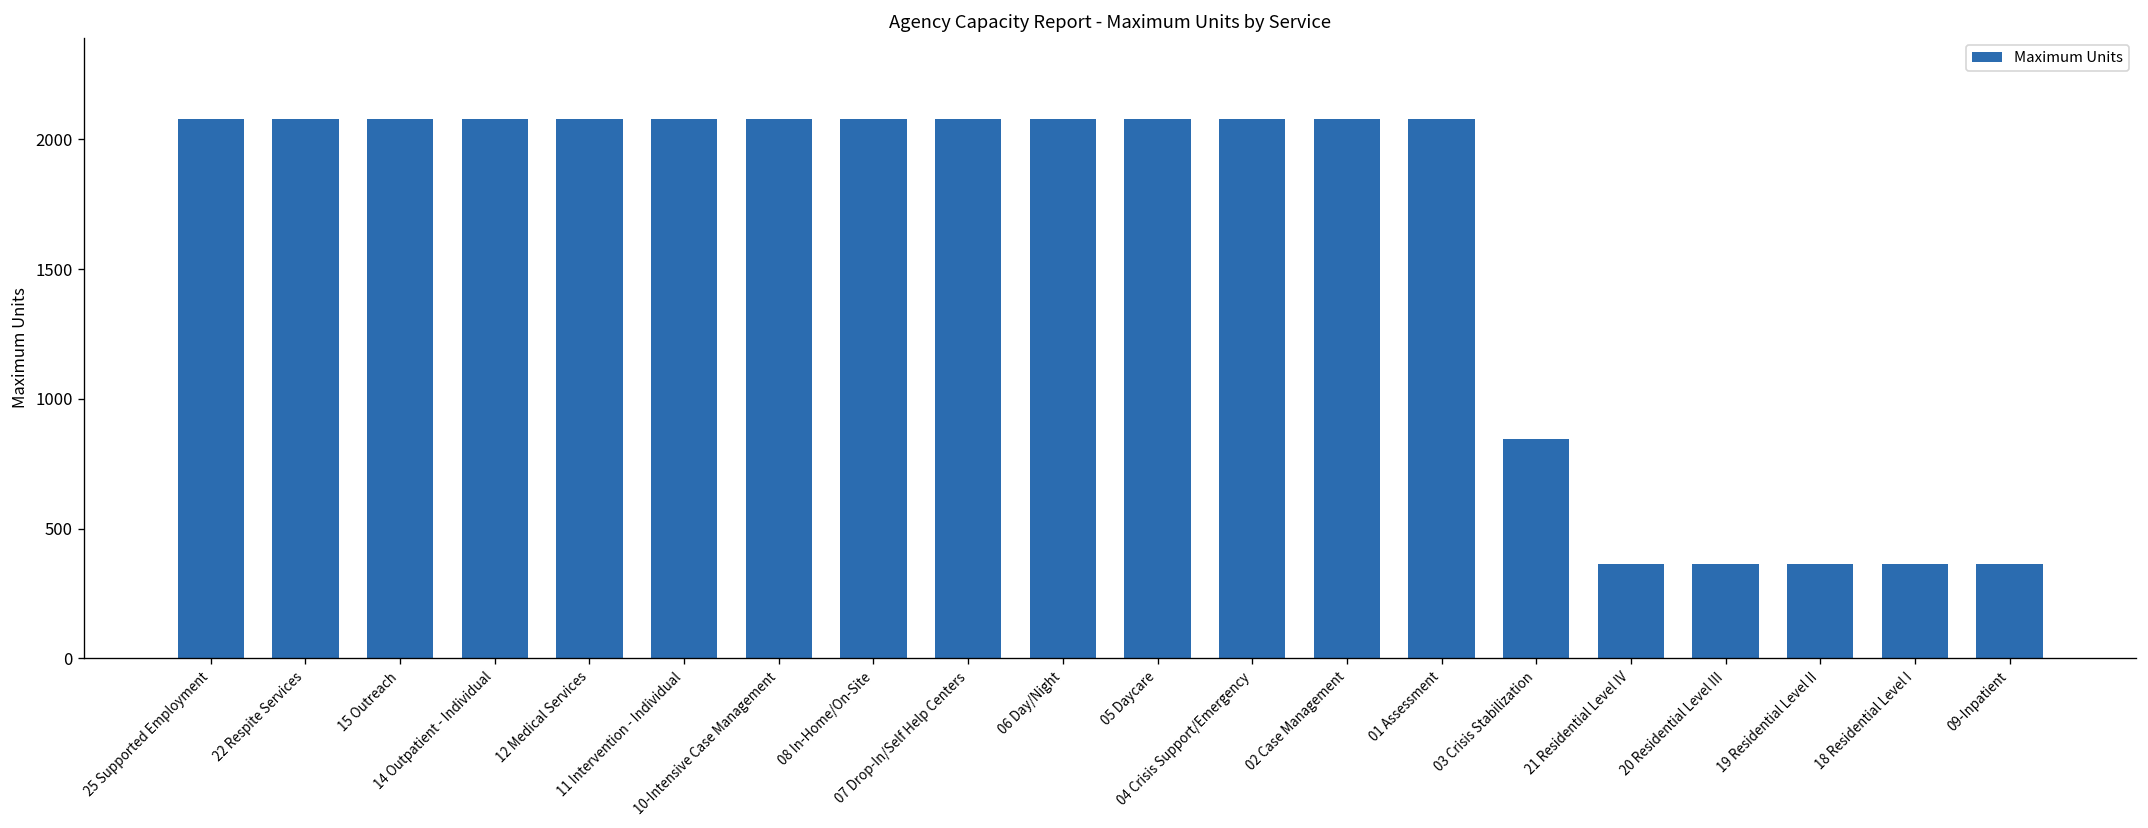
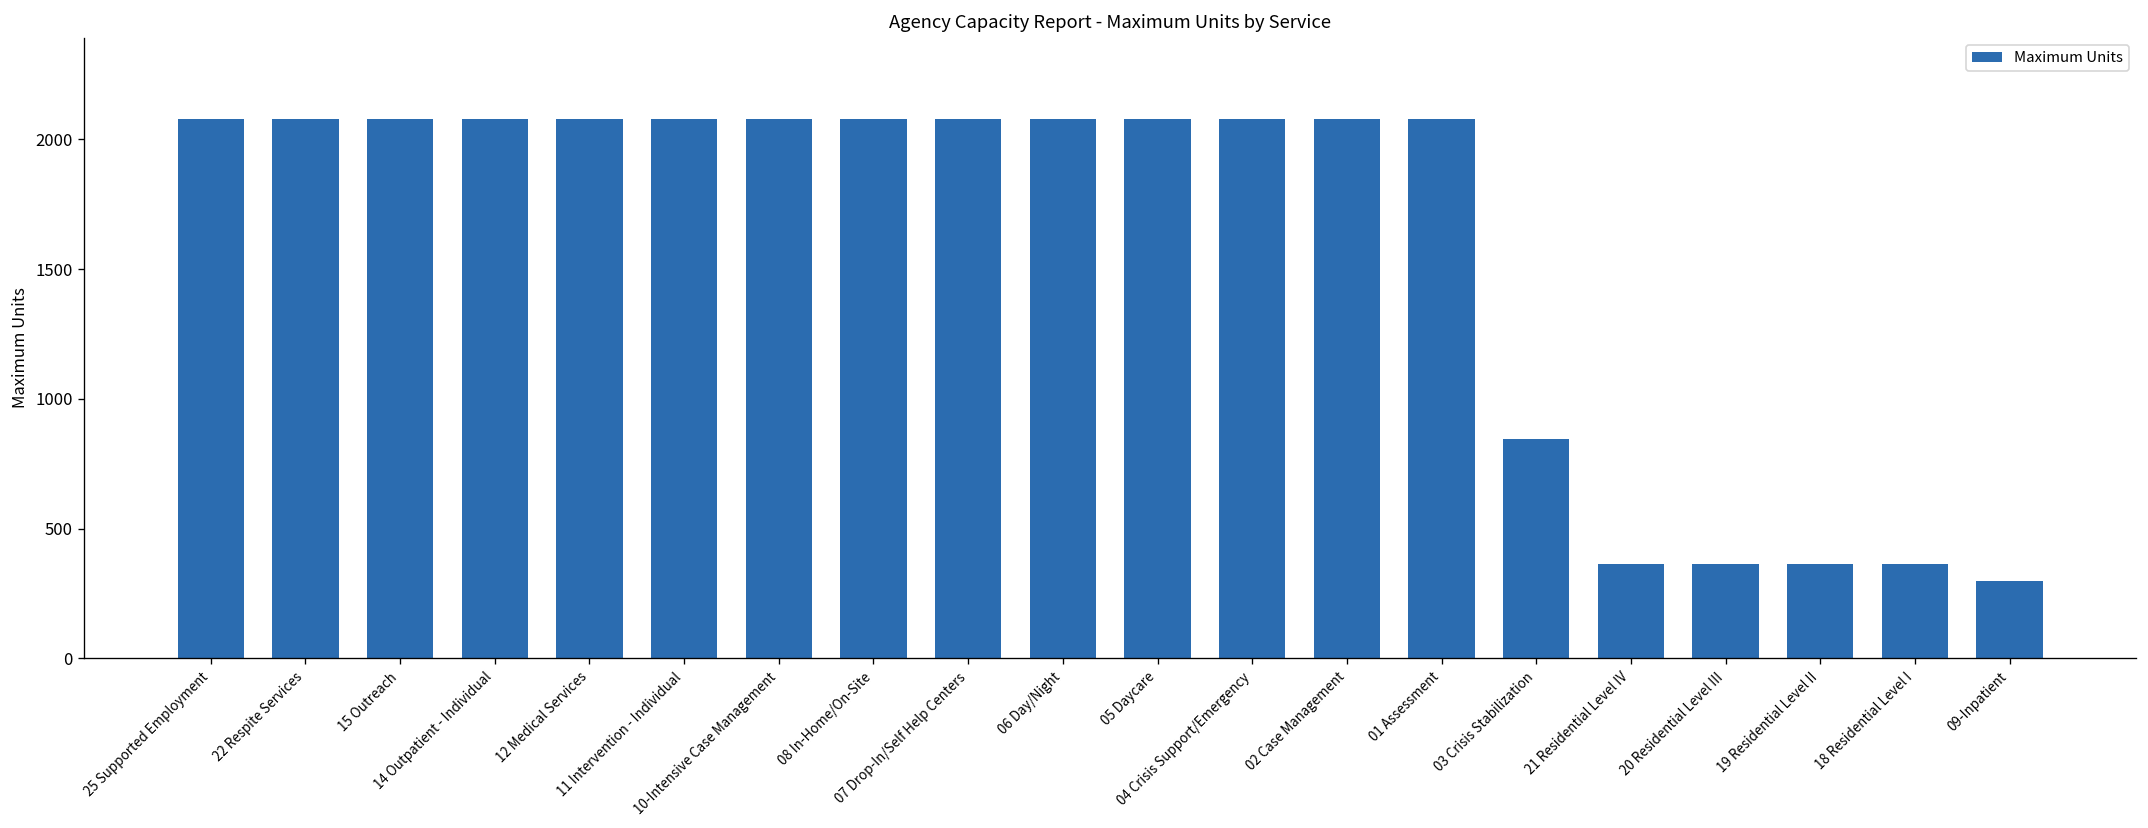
09-Inpatient: 370 -> 300
